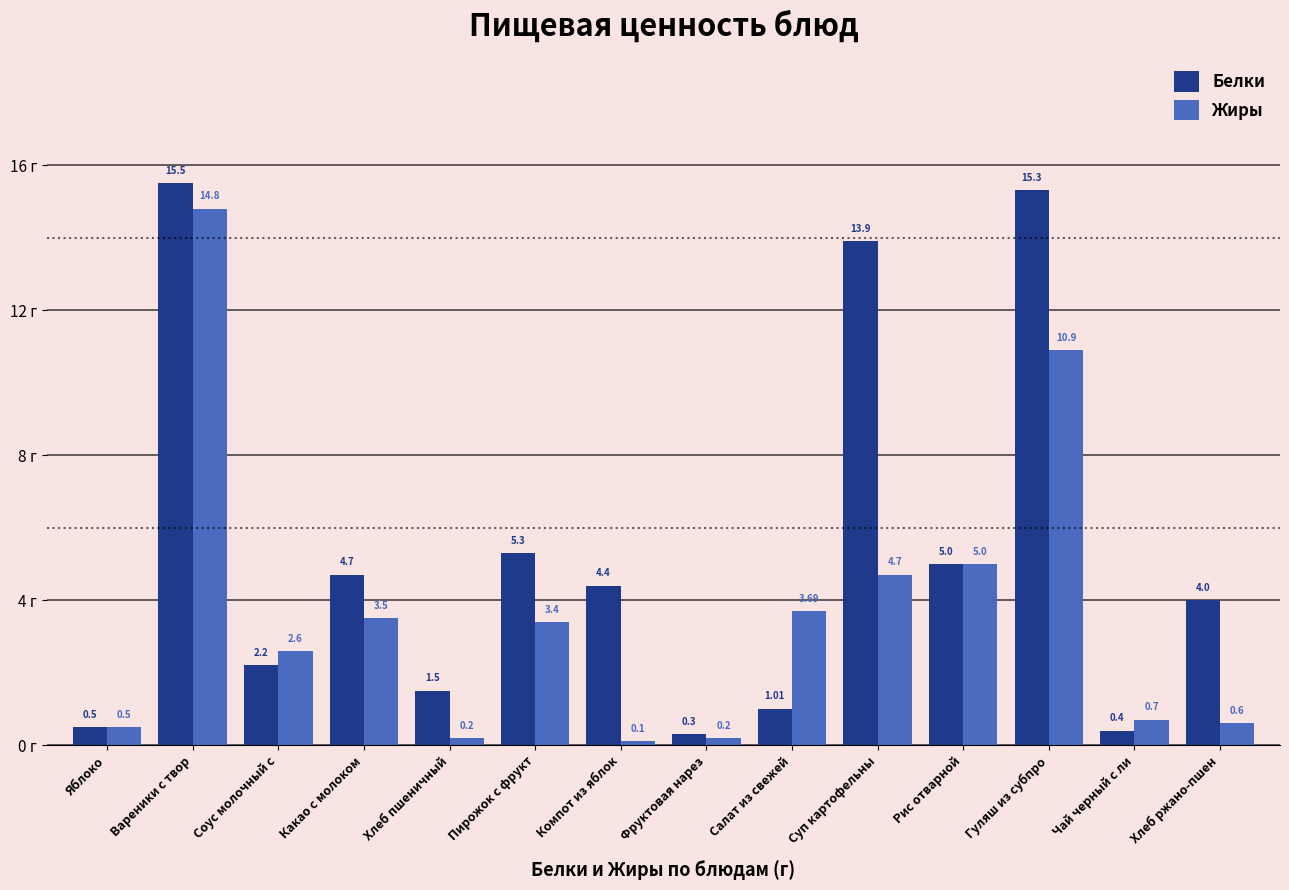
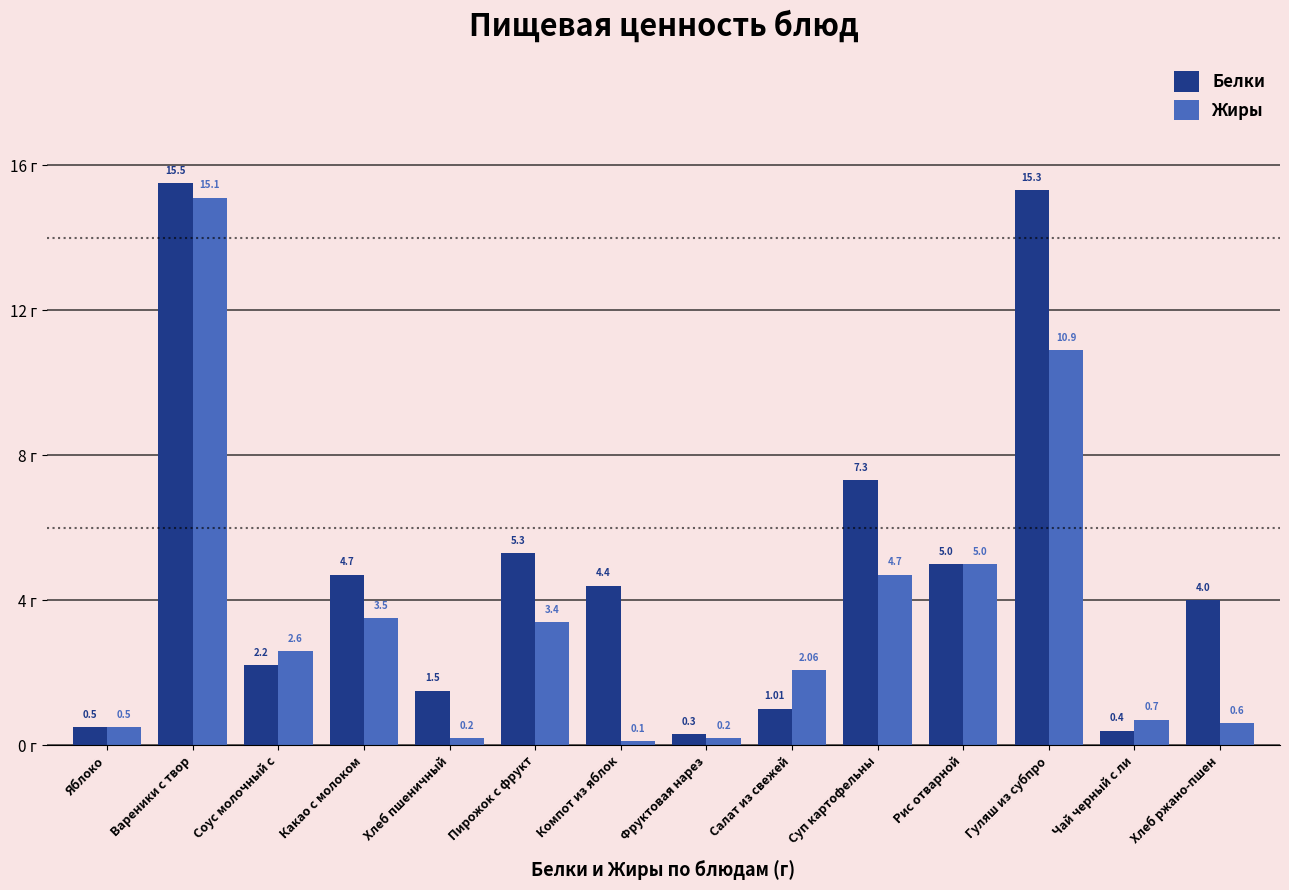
Жиры, Вареники с твор: 14.8 -> 15.1
Жиры, Салат из свежей: 3.69 -> 2.06
Белки, Суп картофельны: 13.9 -> 7.3
